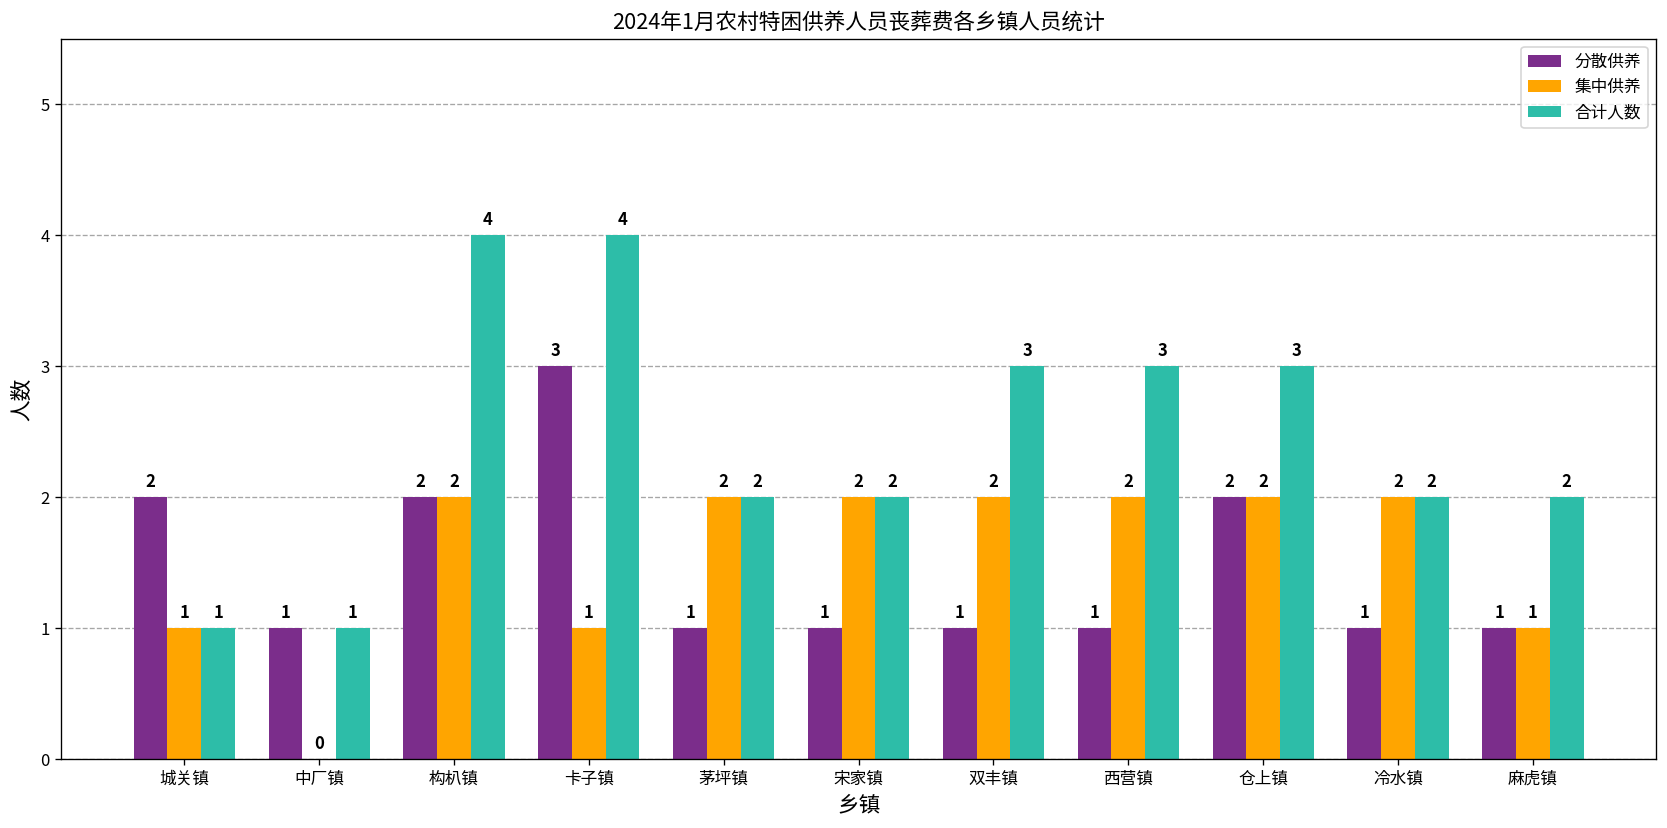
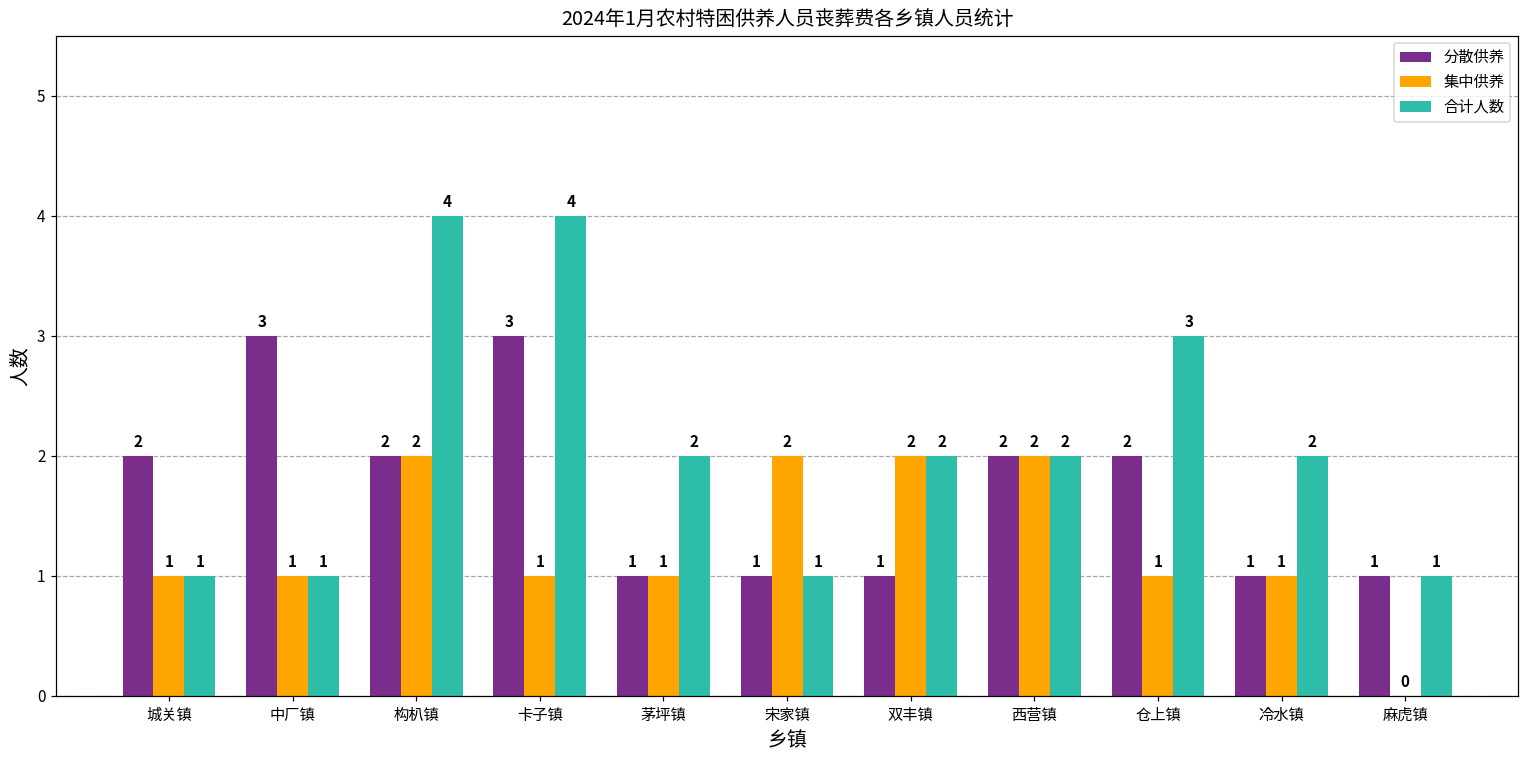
分散供养, 中厂镇: 1 -> 3
集中供养, 中厂镇: 0 -> 1
集中供养, 茅坪镇: 2 -> 1
合计人数, 宋家镇: 2 -> 1
合计人数, 双丰镇: 3 -> 2
分散供养, 西营镇: 1 -> 2
合计人数, 西营镇: 3 -> 2
集中供养, 仓上镇: 2 -> 1
集中供养, 冷水镇: 2 -> 1
集中供养, 麻虎镇: 1 -> 0
合计人数, 麻虎镇: 2 -> 1
